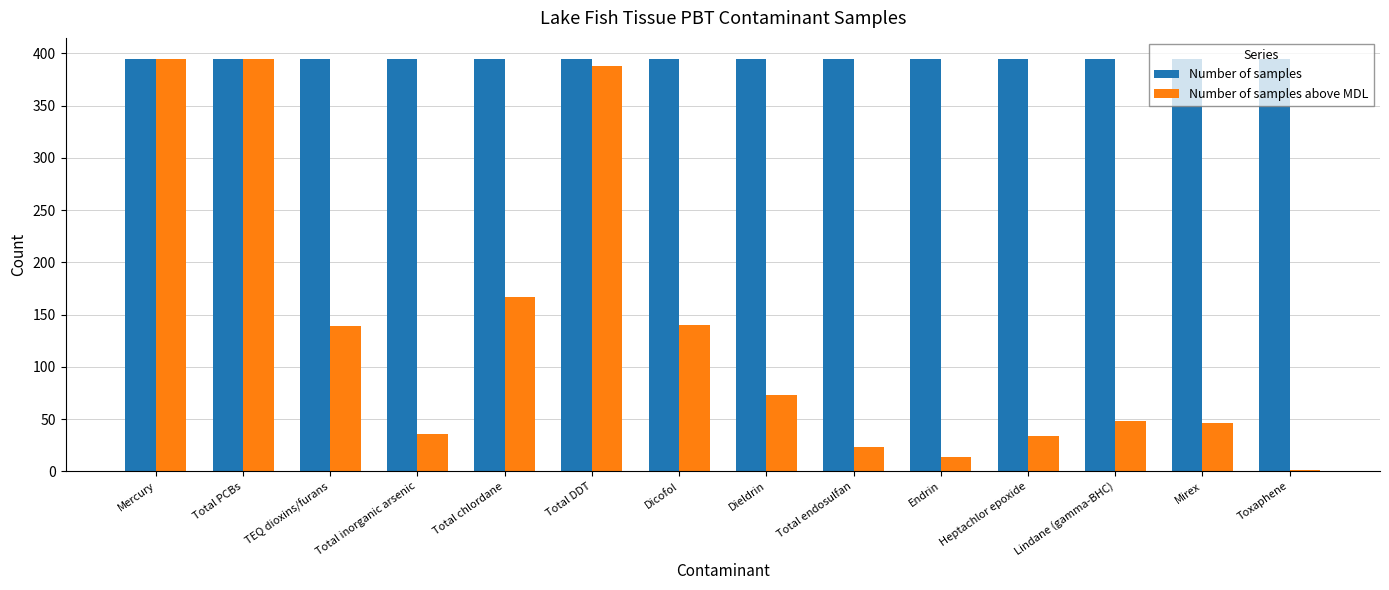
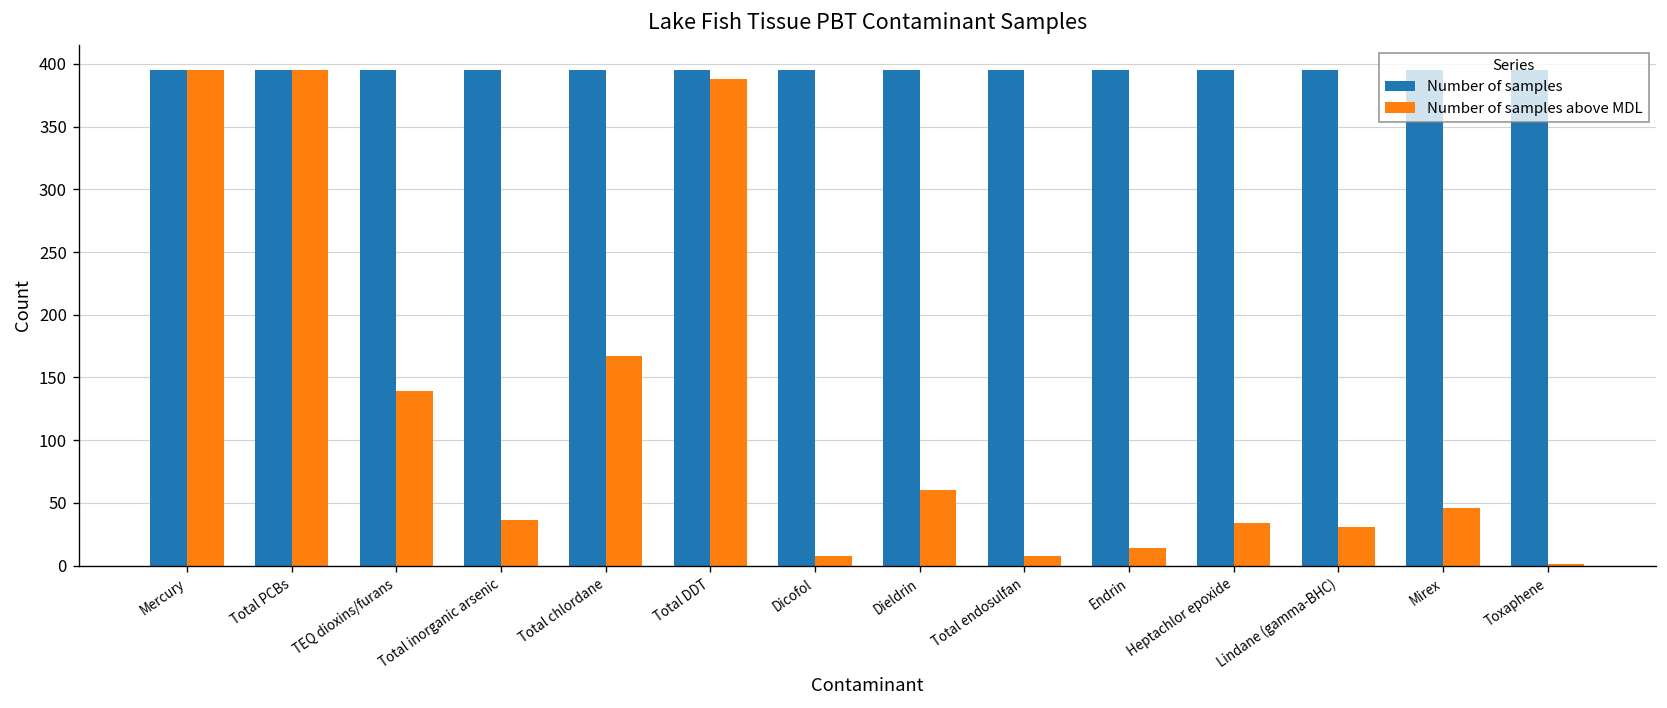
Number of samples above MDL, Dicofol: 140 -> 8
Number of samples above MDL, Dieldrin: 73 -> 60
Number of samples above MDL, Total endosulfan: 23 -> 8
Number of samples above MDL, Lindane (gamma-BHC): 48 -> 31
